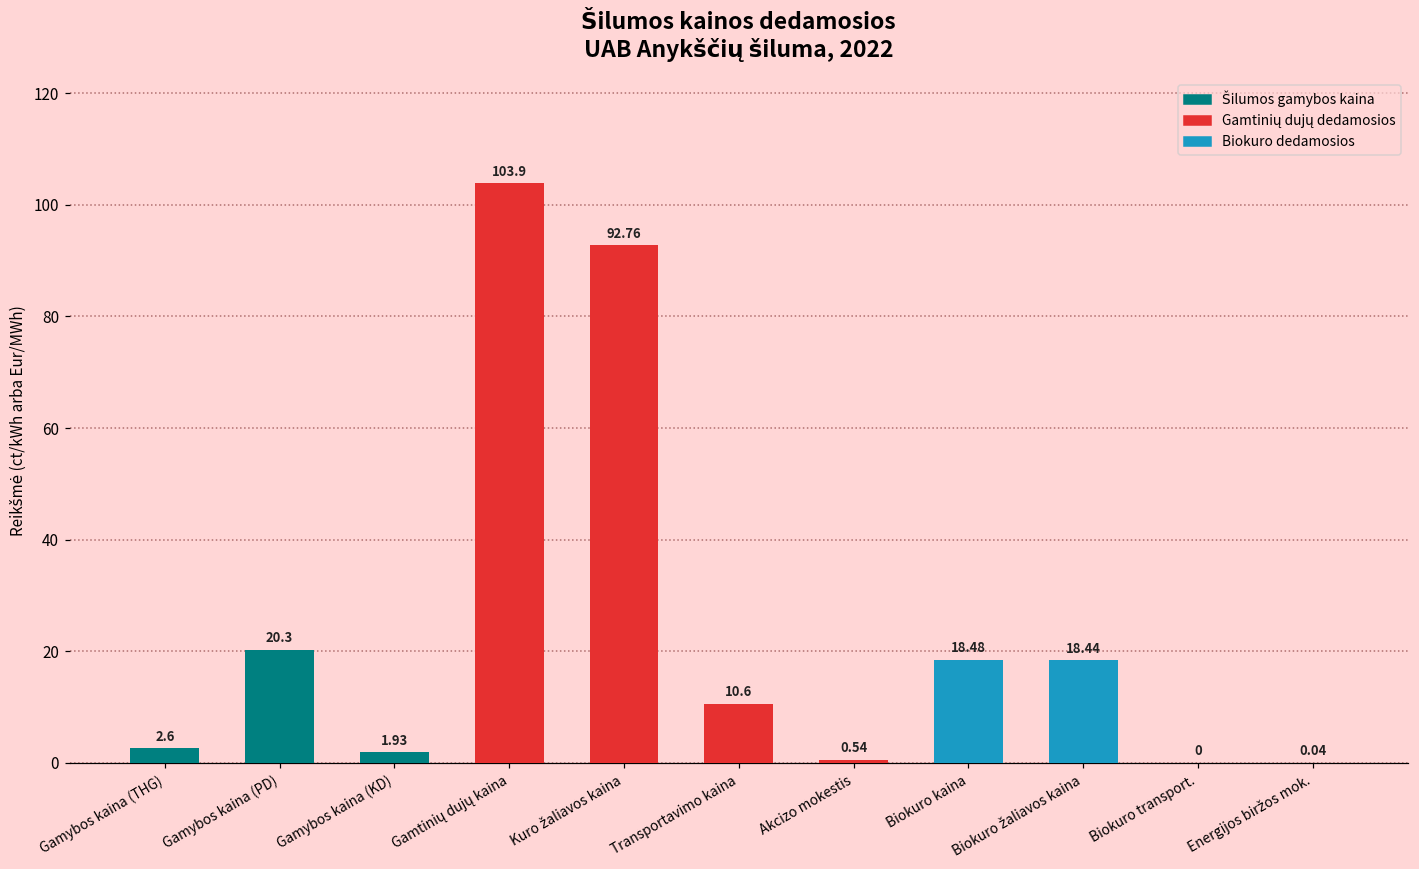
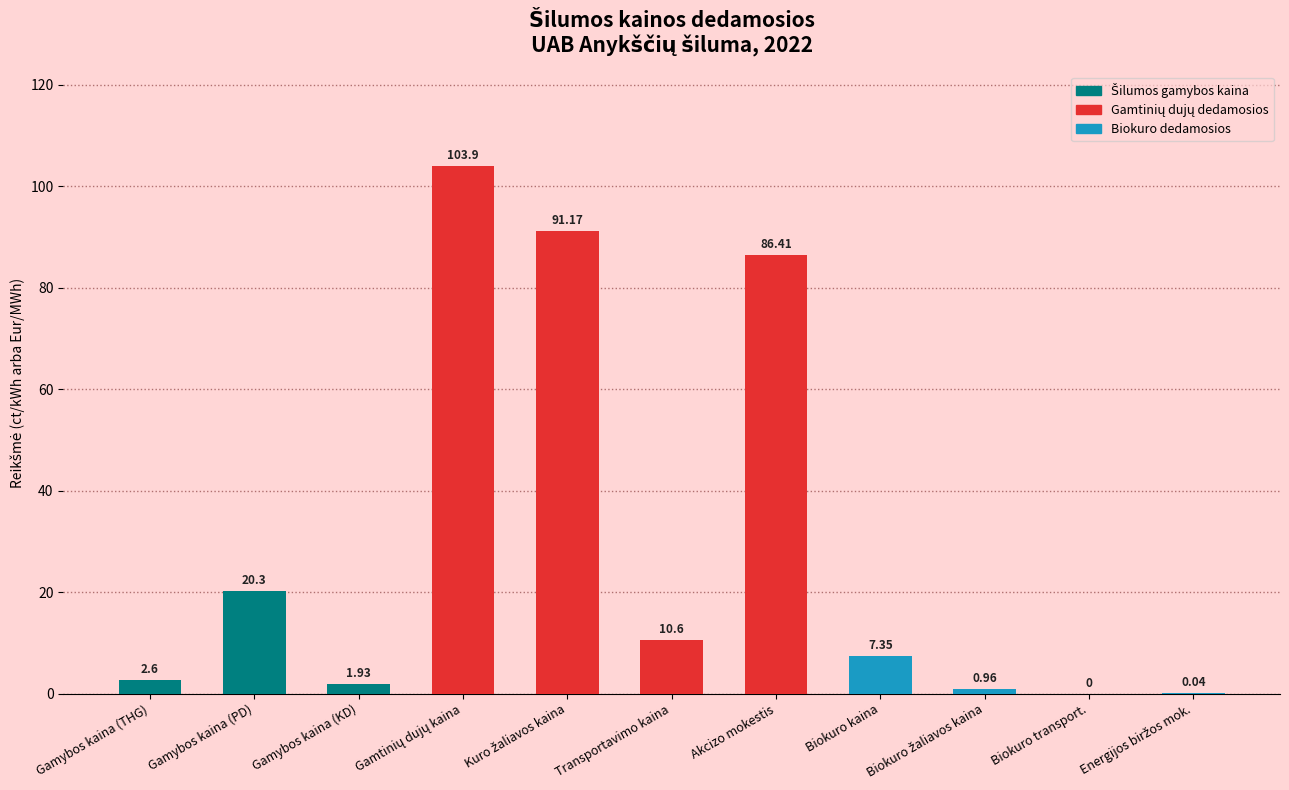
Kuro žaliavos kaina: 92.76 -> 91.17
Akcizo mokestis: 0.54 -> 86.41
Biokuro kaina: 18.48 -> 7.35
Biokuro žaliavos kaina: 18.44 -> 0.96
